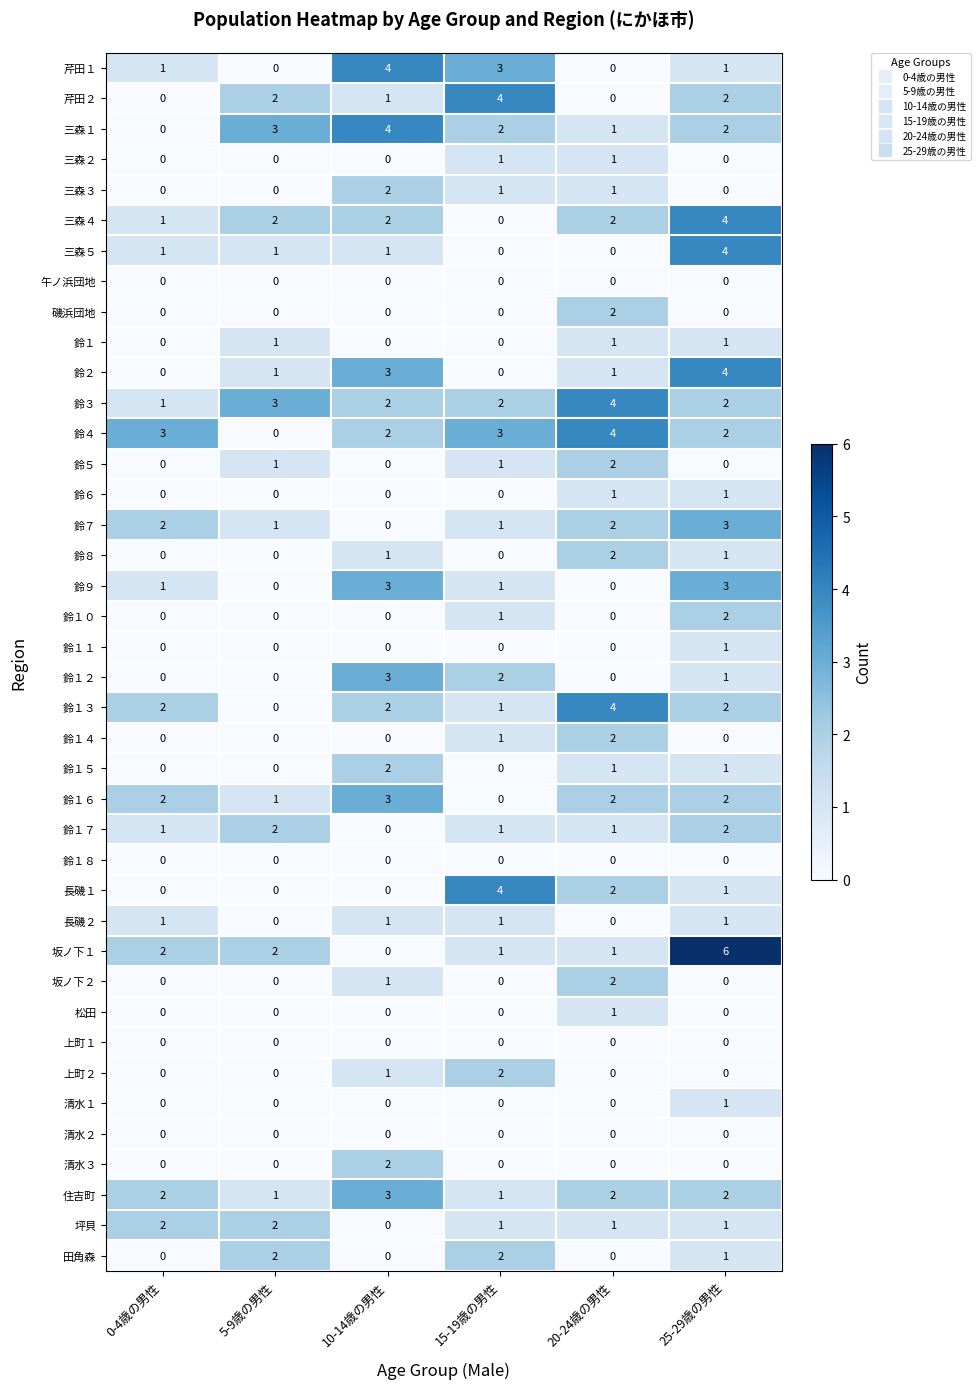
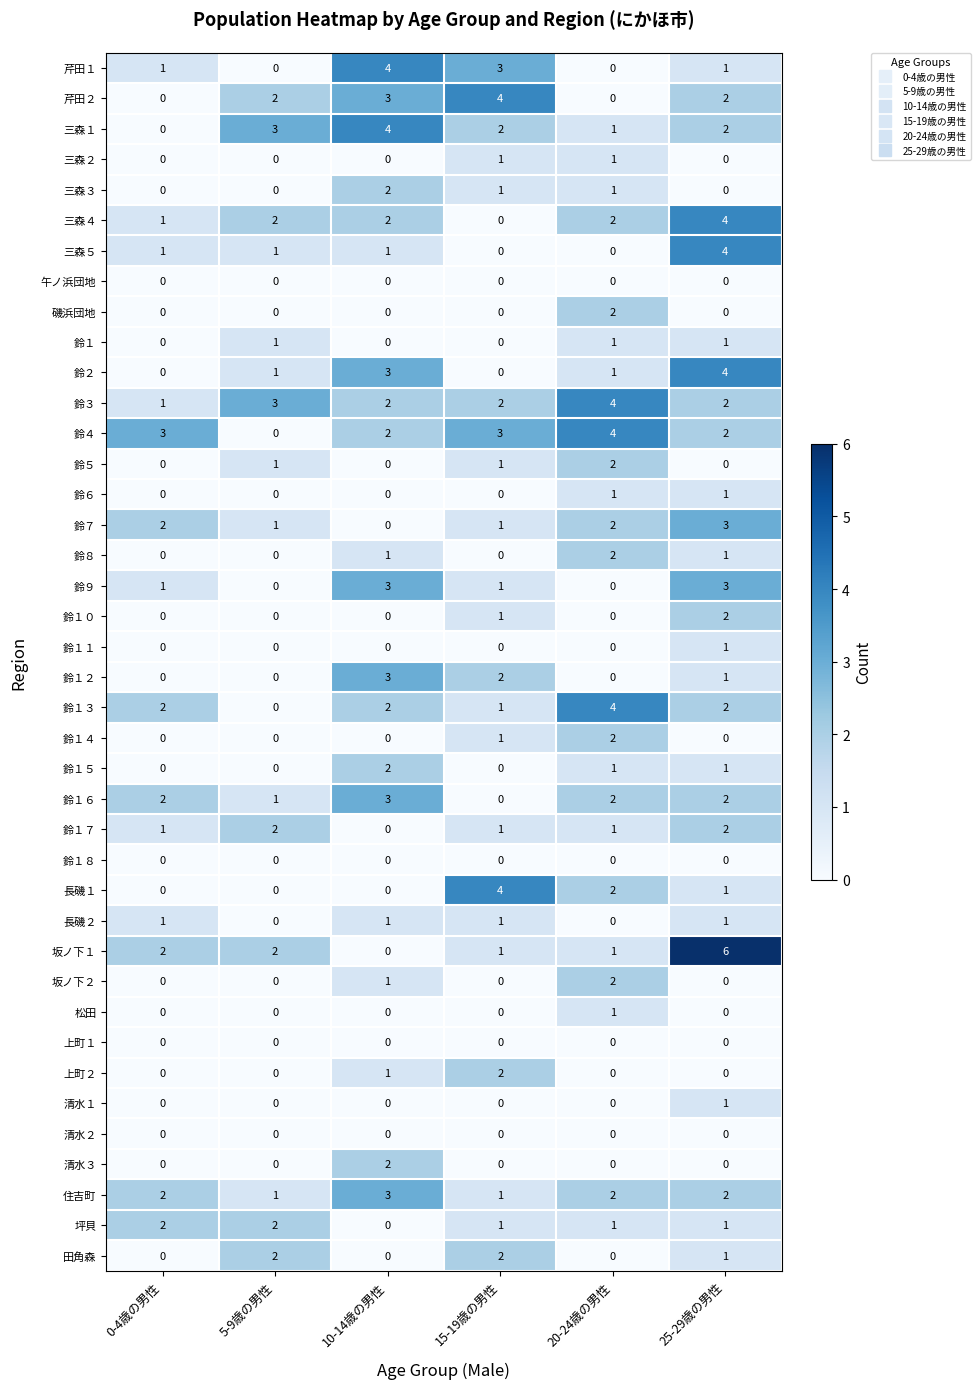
芹田２, 10-14歳の男性: 1 -> 3
